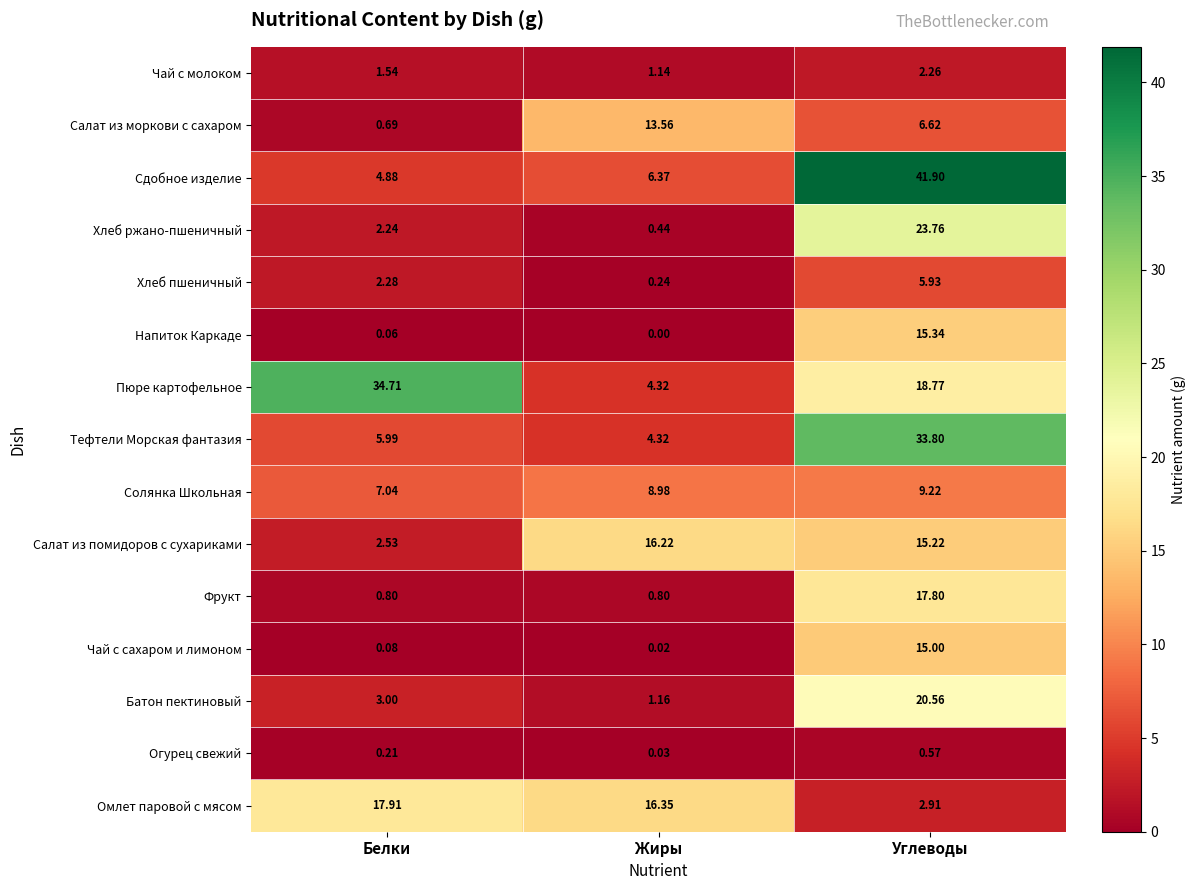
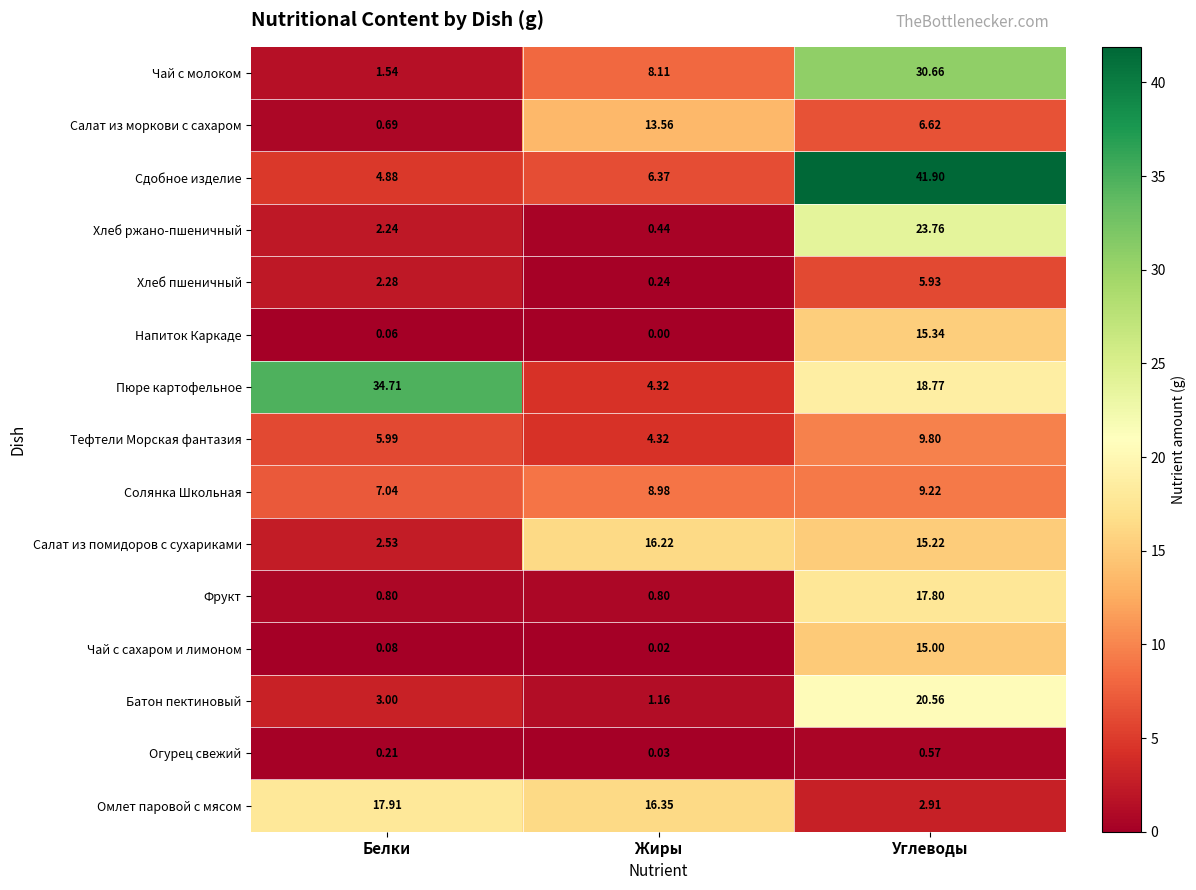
Чай с молоком, Жиры: 1.14 -> 8.11
Чай с молоком, Углеводы: 2.26 -> 30.66
Тефтели Морская фантазия, Углеводы: 33.80 -> 9.80
